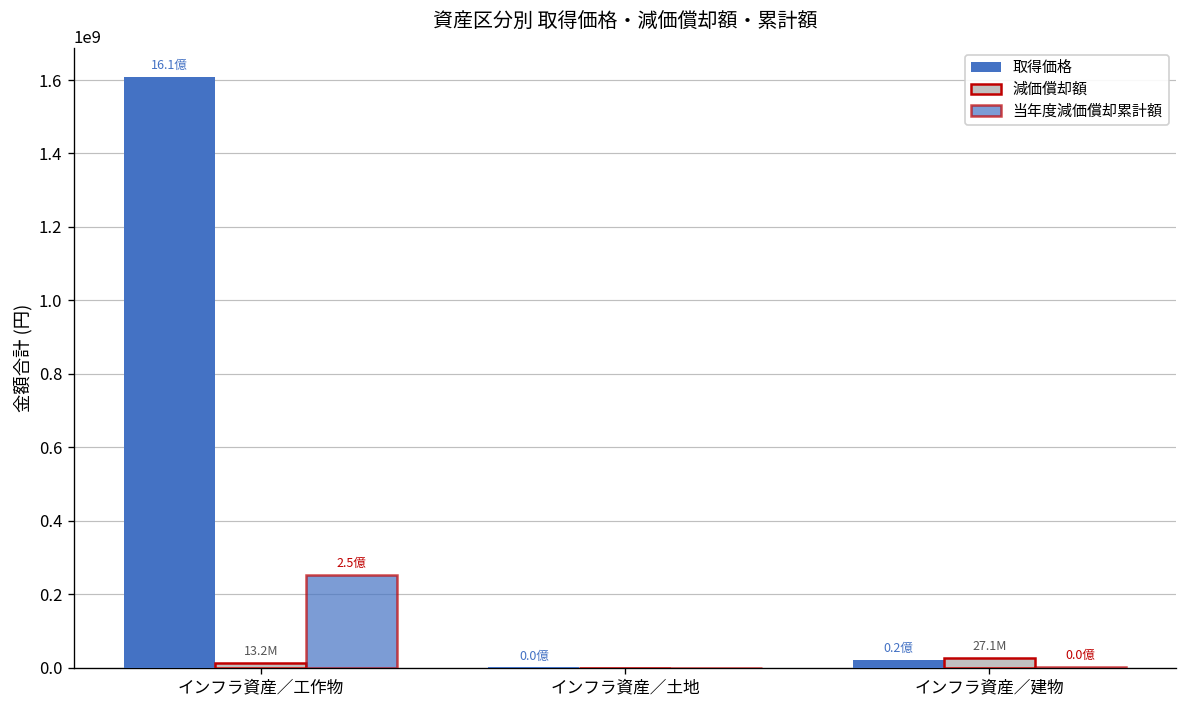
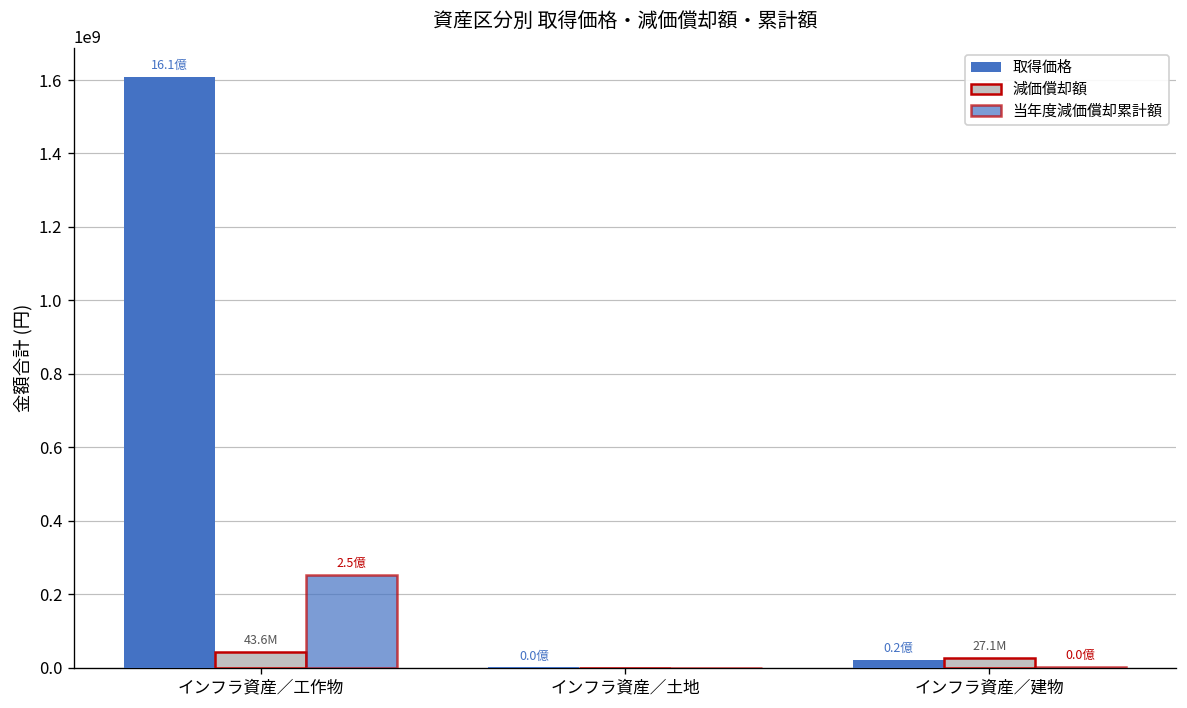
減価償却額, インフラ資産／工作物: 13.2M -> 43.6M
